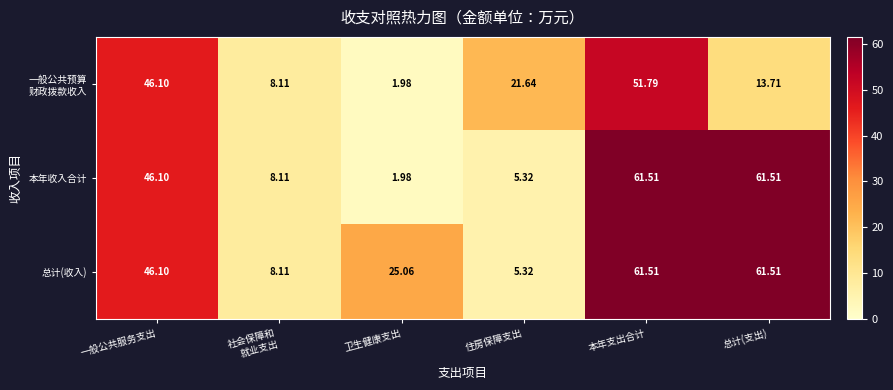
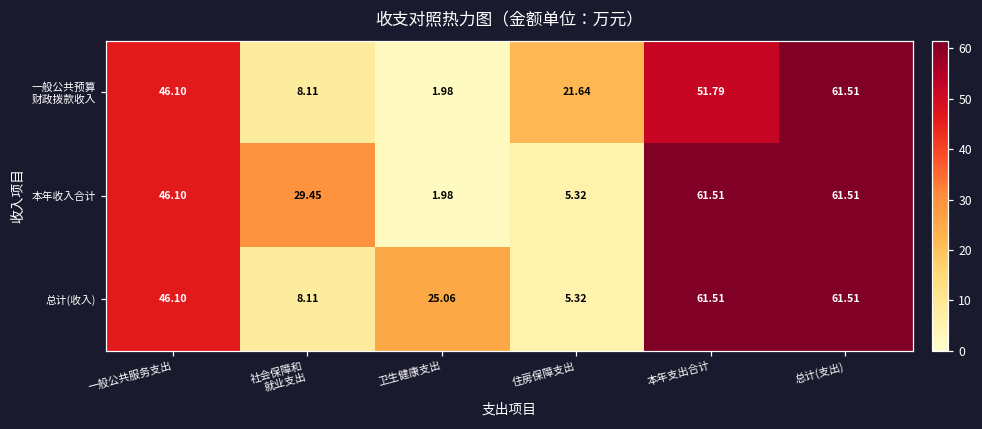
一般公共预算 财政拨款收入, 总计(支出): 13.71 -> 61.51
本年收入合计, 社会保障和 就业支出: 8.11 -> 29.45
